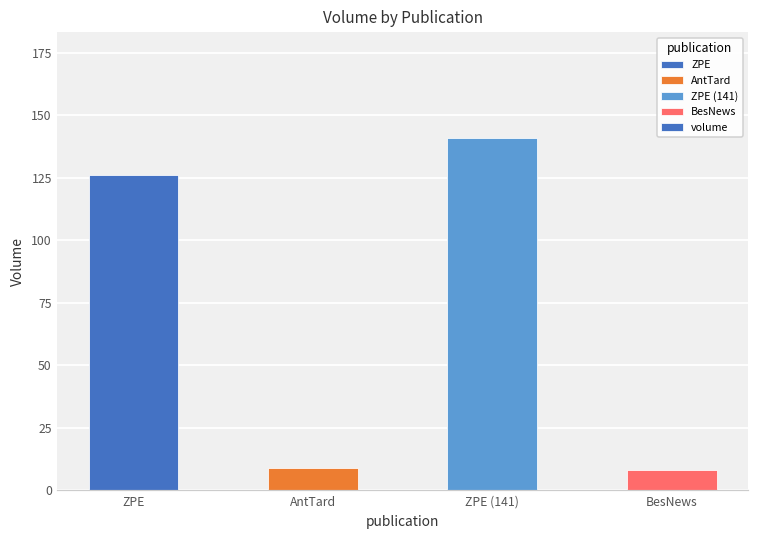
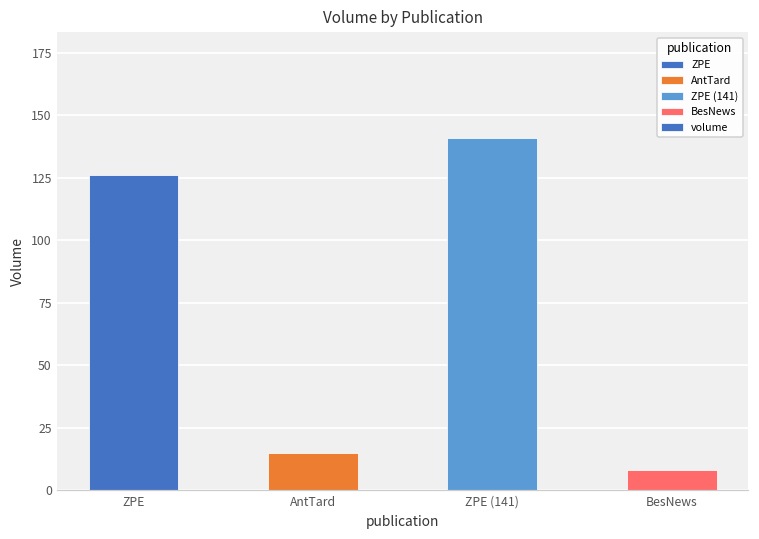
AntTard: 9 -> 15
